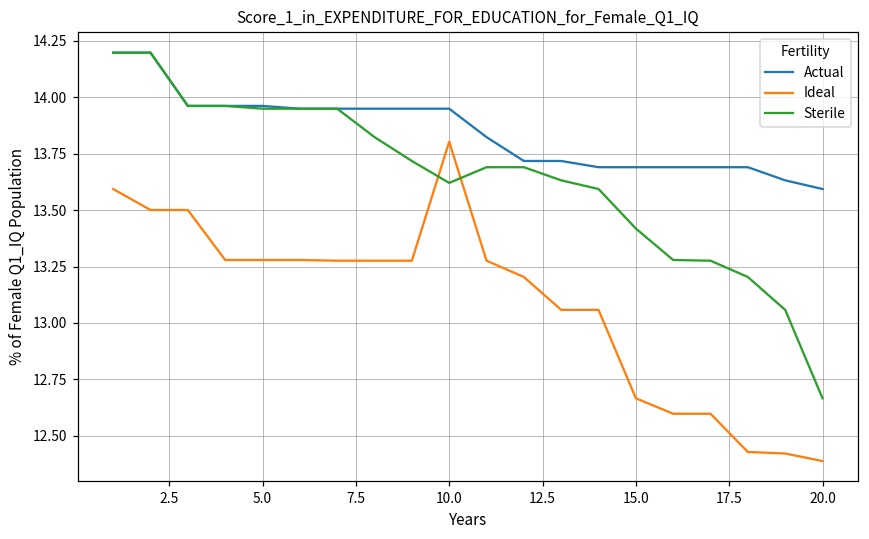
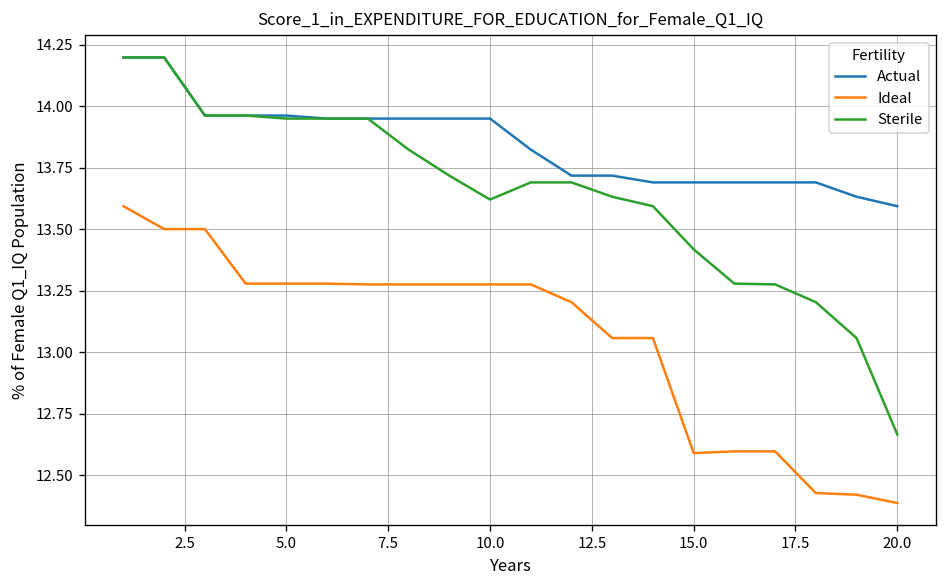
Ideal, 10.0: 13.80 -> 13.28
Ideal, 15.0: 12.67 -> 12.59
